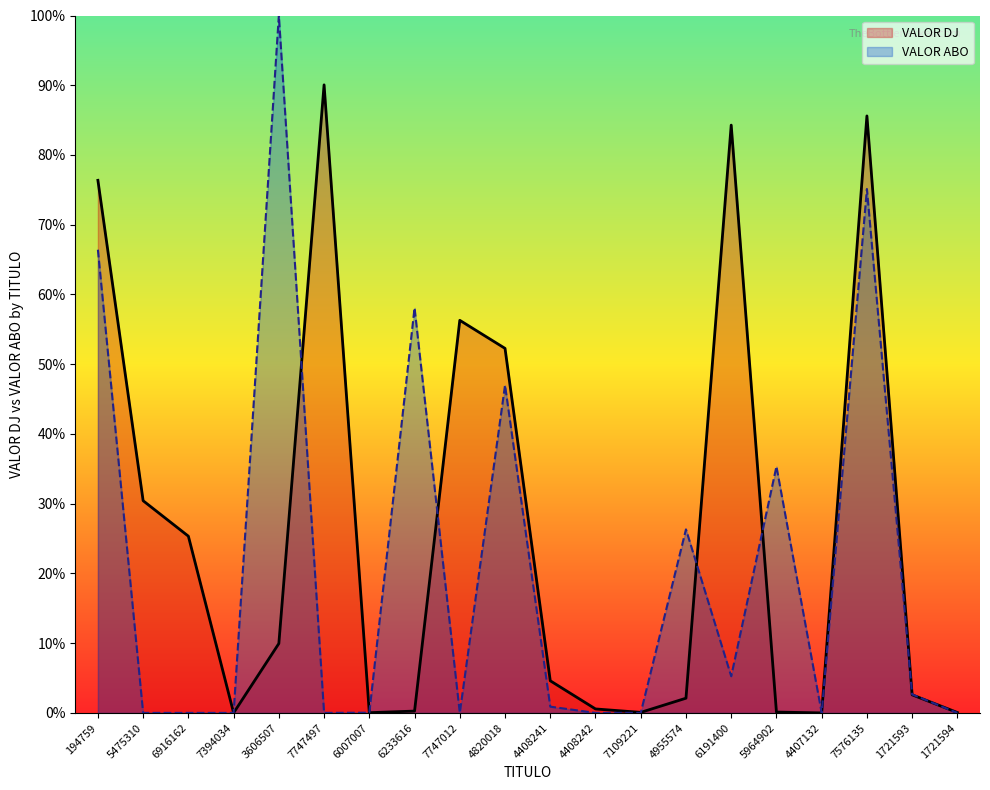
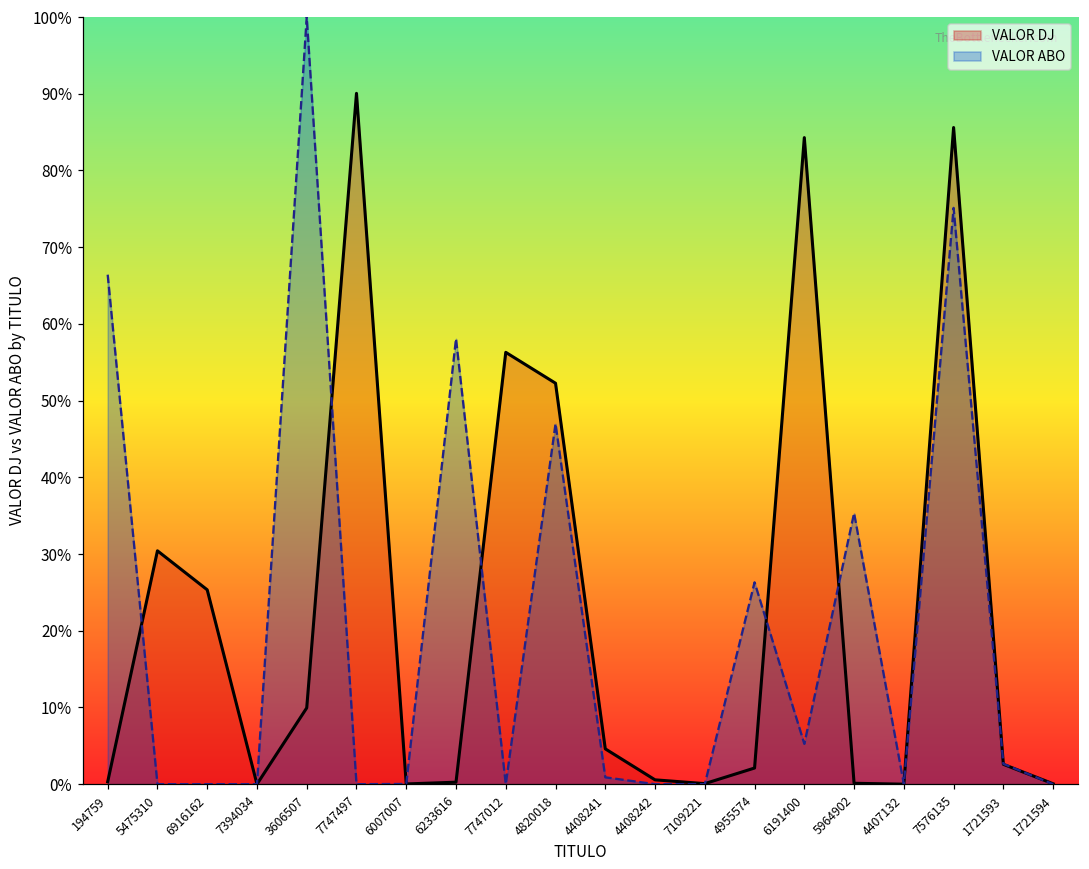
VALOR DJ, 194759: 76% -> 0%
